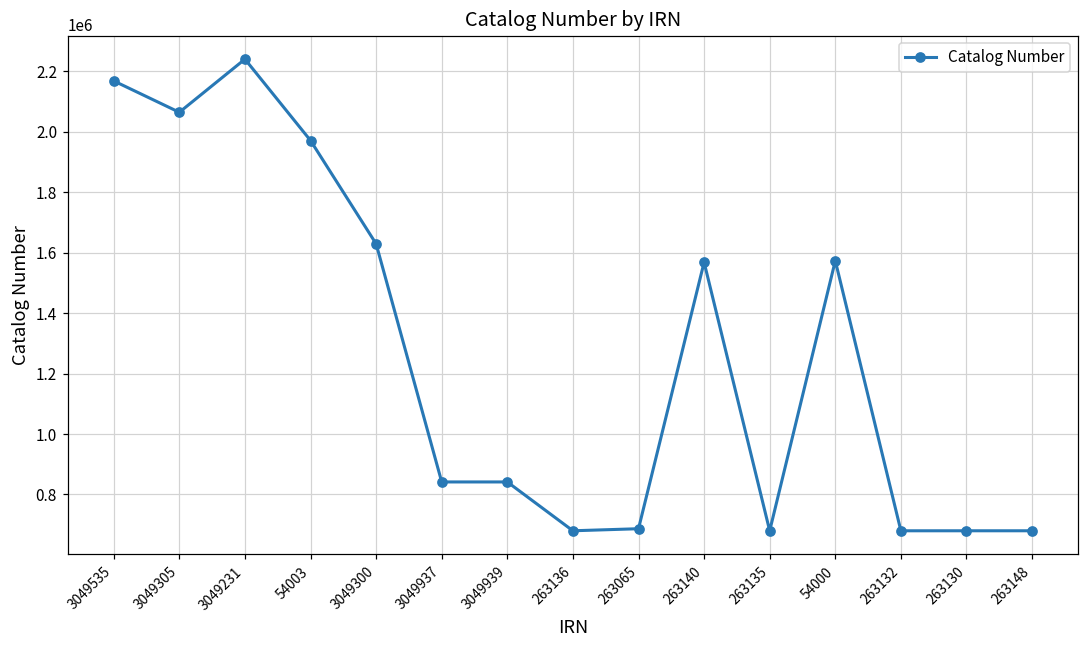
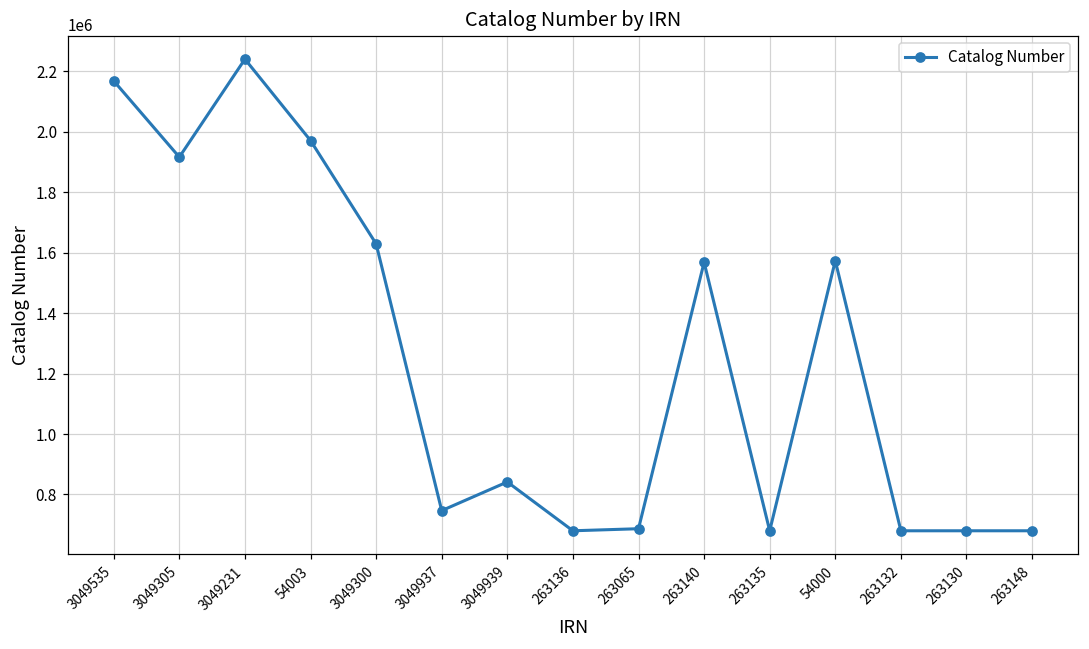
3049305: 2060000 -> 1920000
3049937: 840000 -> 750000
